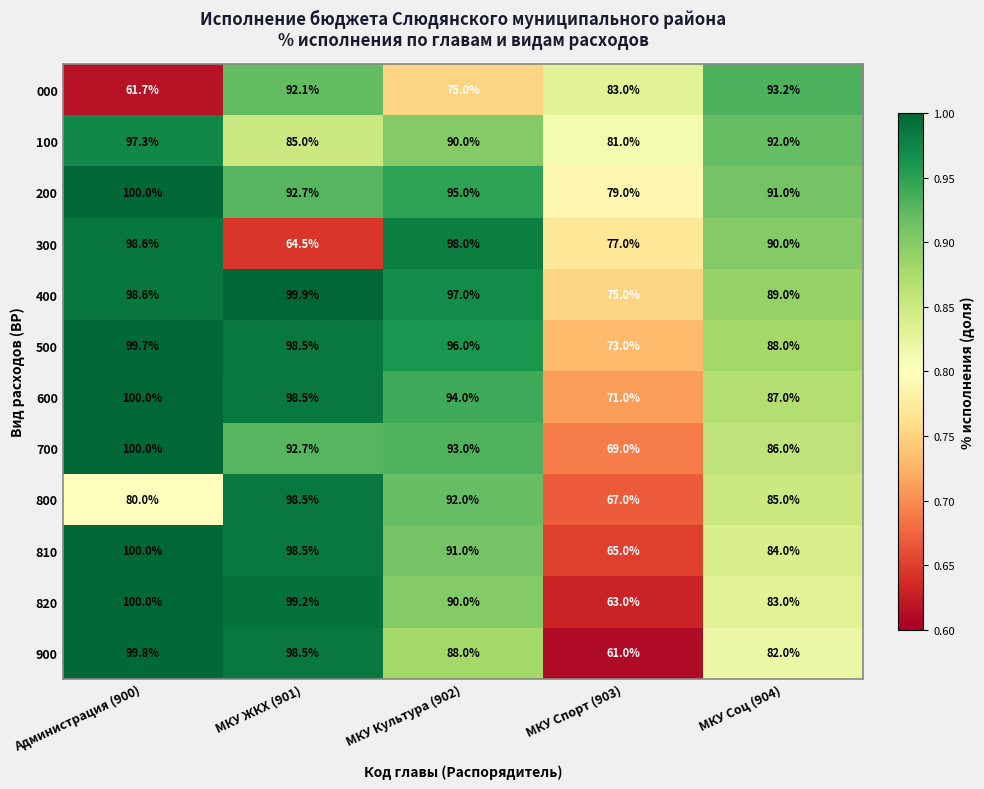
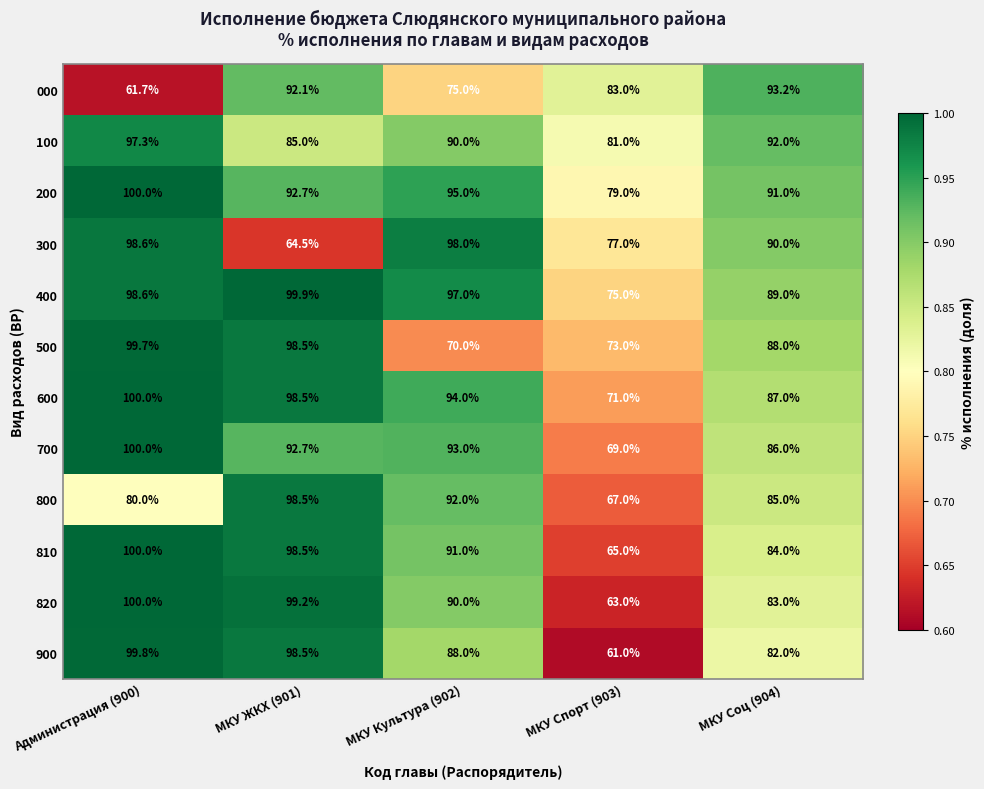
500, МКУ Культура (902): 96.0% -> 70.0%
